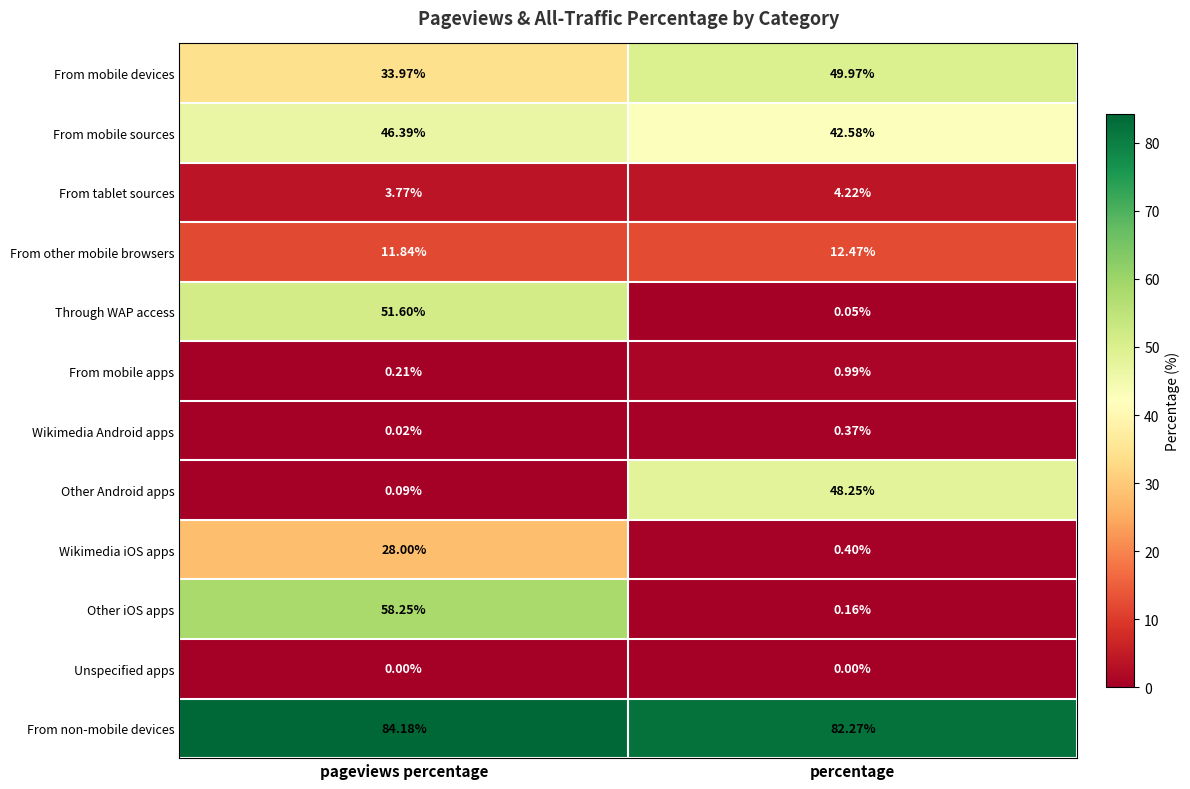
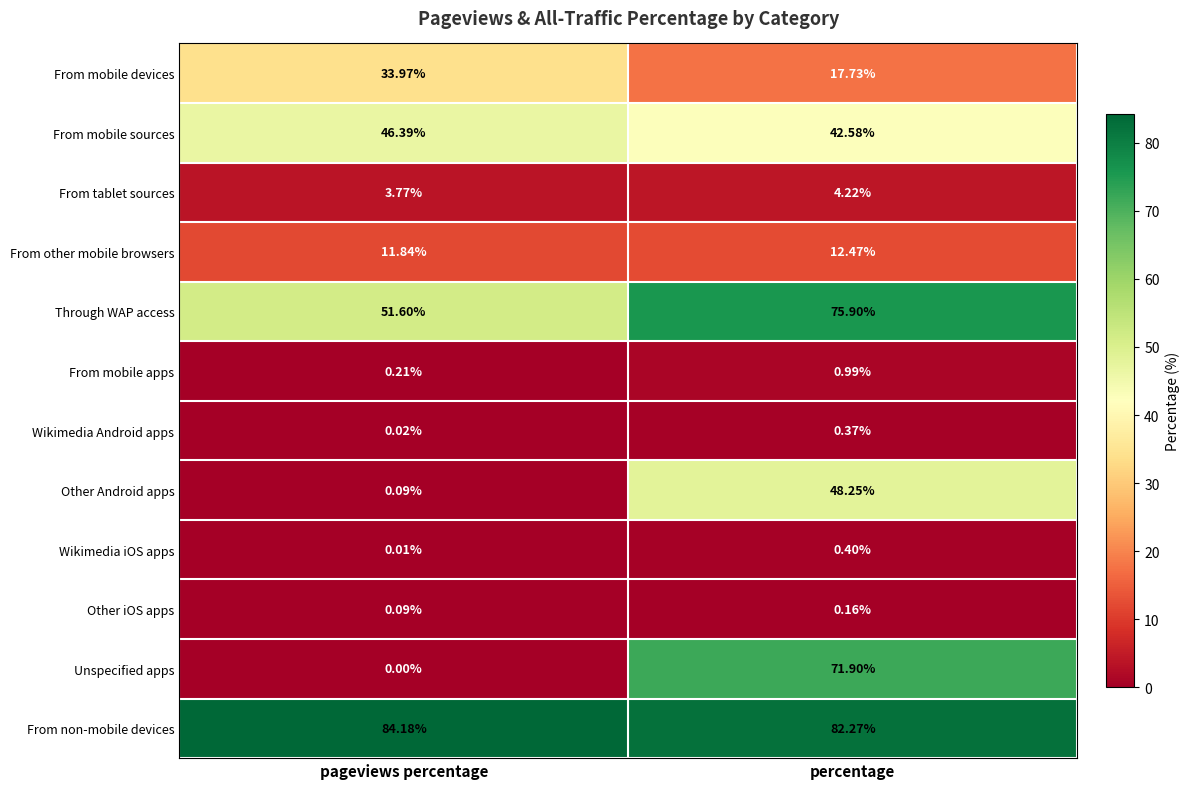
From mobile devices, percentage: 49.97% -> 17.73%
Through WAP access, percentage: 0.05% -> 75.90%
Wikimedia iOS apps, pageviews percentage: 28.00% -> 0.01%
Other iOS apps, pageviews percentage: 58.25% -> 0.09%
Unspecified apps, percentage: 0.00% -> 71.90%
